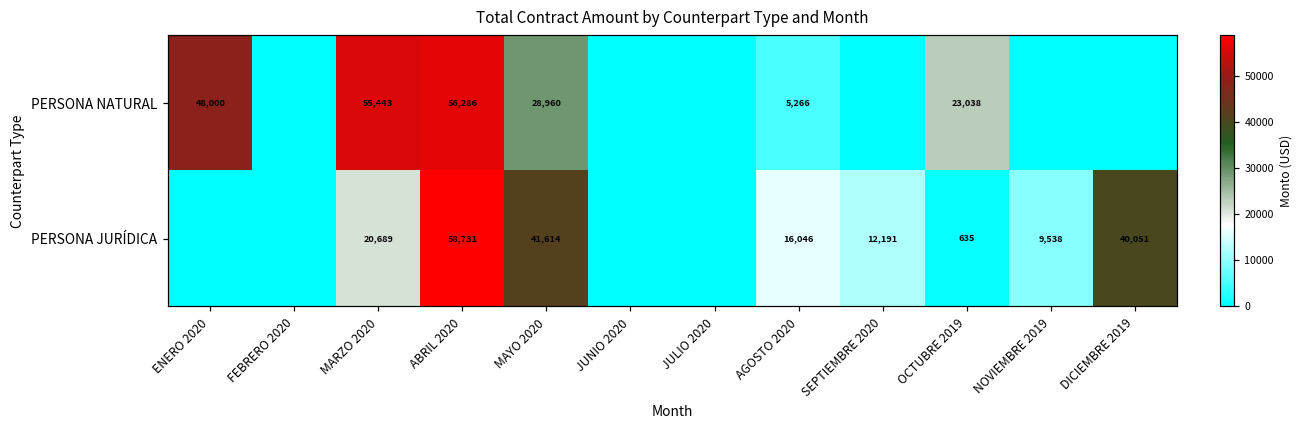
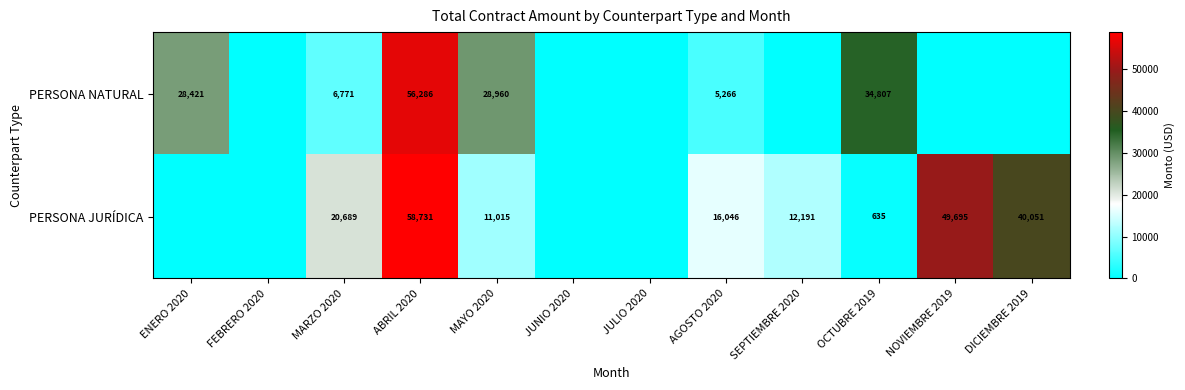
PERSONA NATURAL, ENERO 2020: 48,000 -> 28,421
PERSONA NATURAL, MARZO 2020: 55,443 -> 6,771
PERSONA NATURAL, OCTUBRE 2019: 23,038 -> 34,807
PERSONA JURÍDICA, MAYO 2020: 41,614 -> 11,015
PERSONA JURÍDICA, NOVIEMBRE 2019: 9,538 -> 49,695
